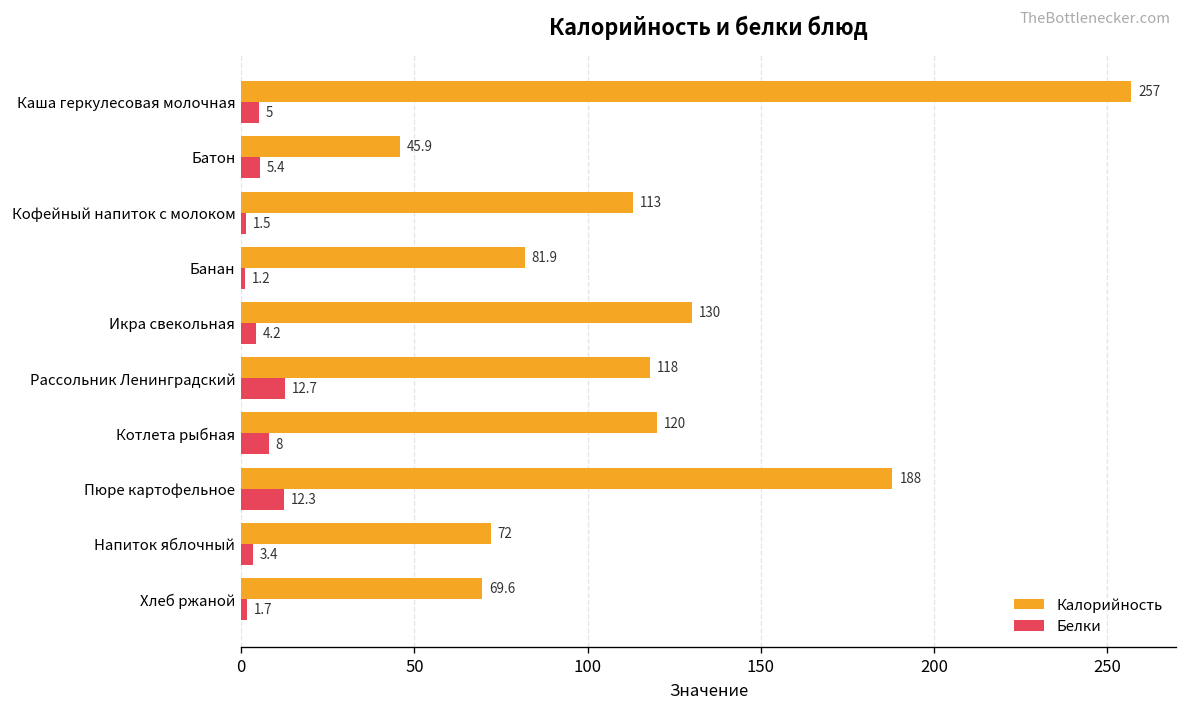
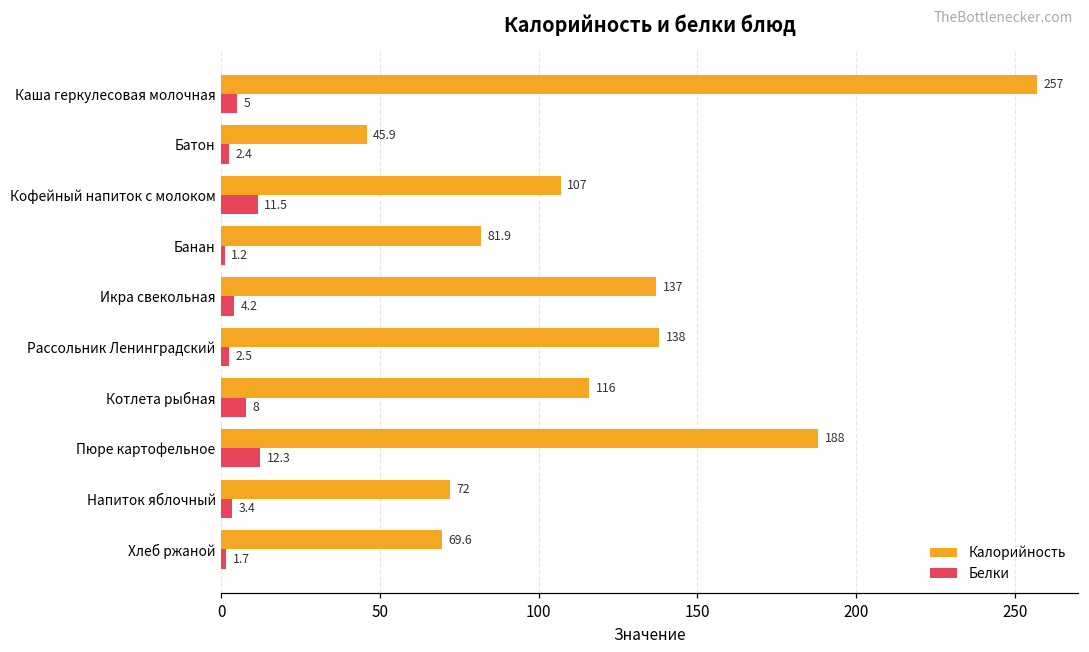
Белки, Батон: 5.4 -> 2.4
Калорийность, Кофейный напиток с молоком: 113 -> 107
Белки, Кофейный напиток с молоком: 1.5 -> 11.5
Калорийность, Икра свекольная: 130 -> 137
Калорийность, Рассольник Ленинградский: 118 -> 138
Белки, Рассольник Ленинградский: 12.7 -> 2.5
Калорийность, Котлета рыбная: 120 -> 116
